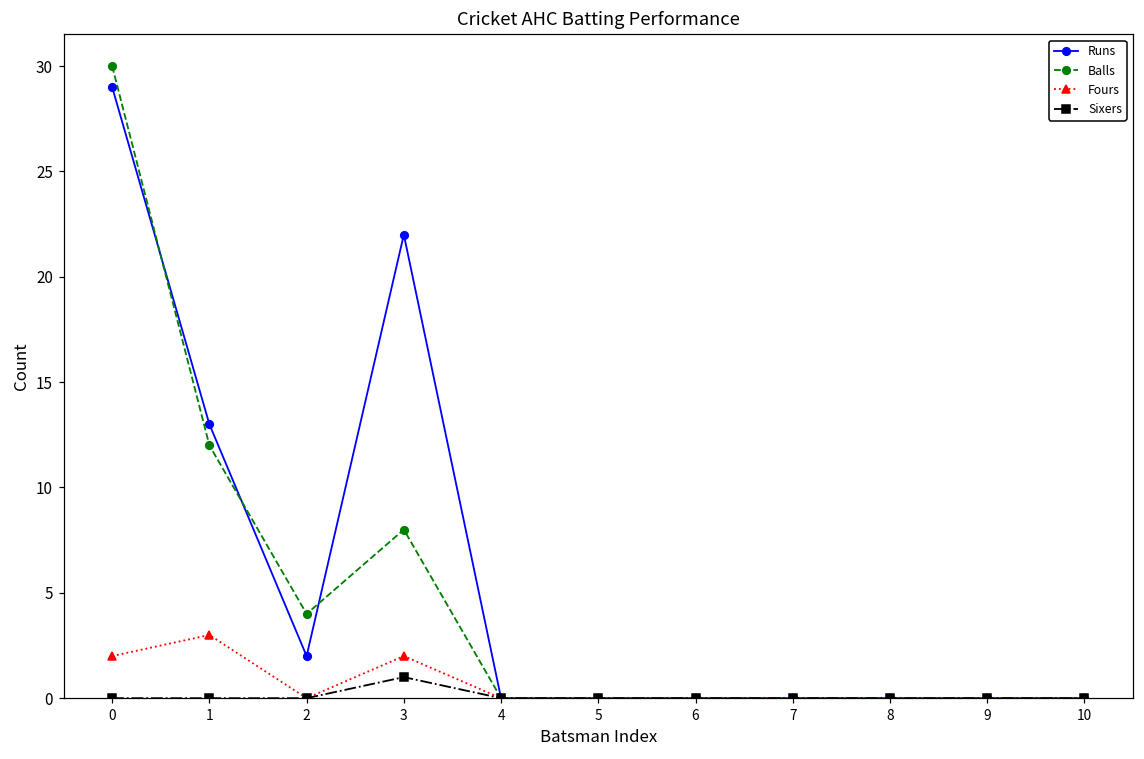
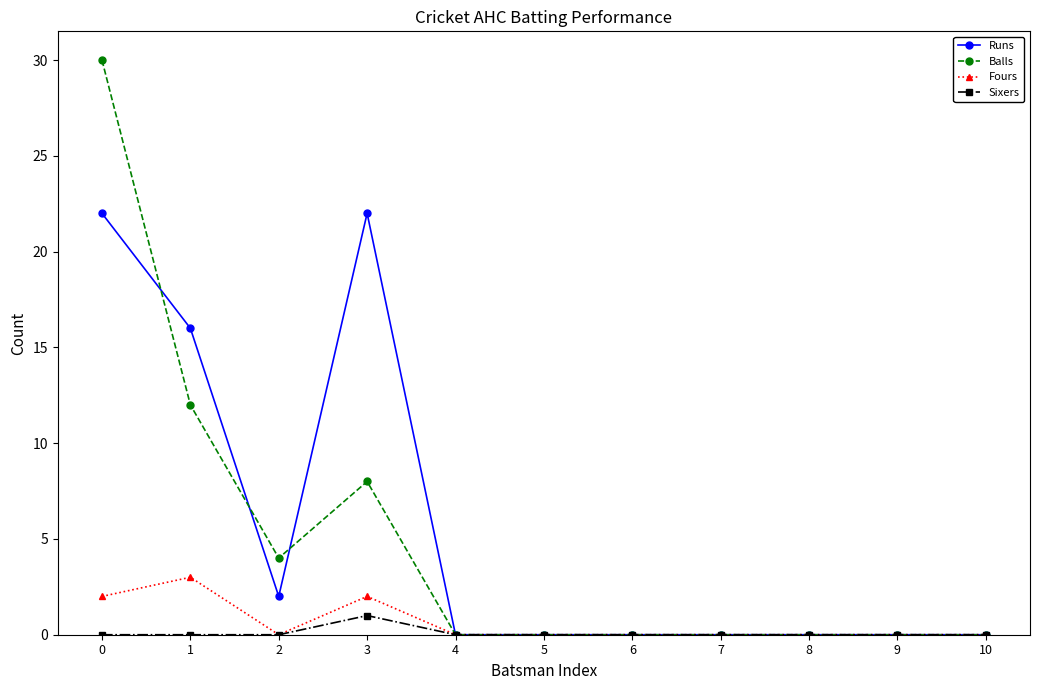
Runs, 0: 29 -> 22
Runs, 1: 13 -> 16
